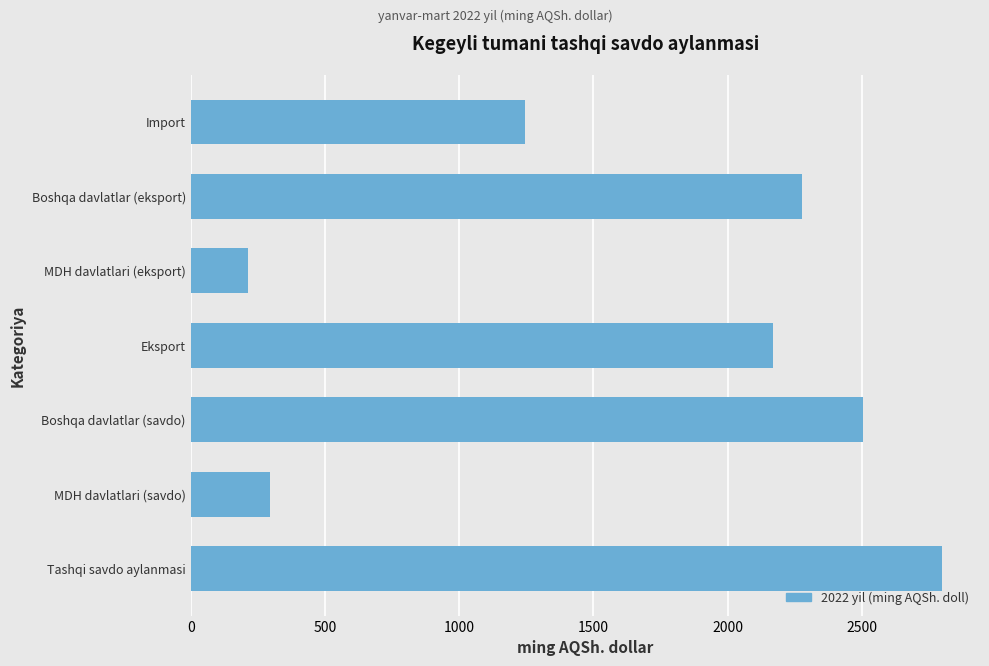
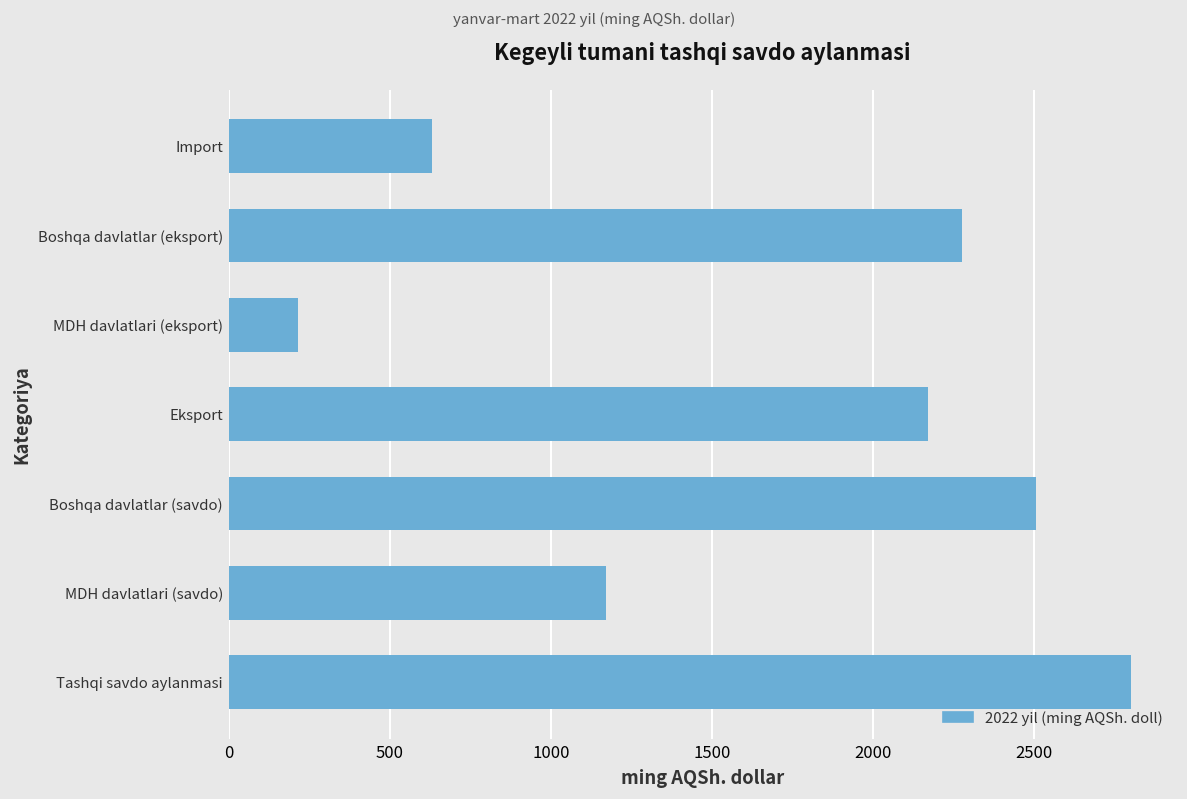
Import: 1240 -> 630
MDH davlatlari (savdo): 300 -> 1170
